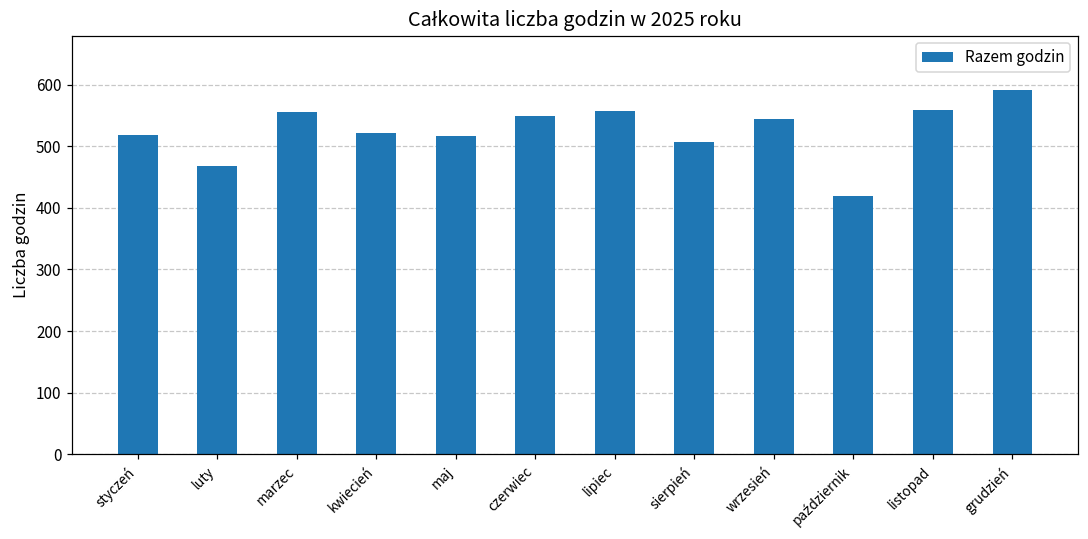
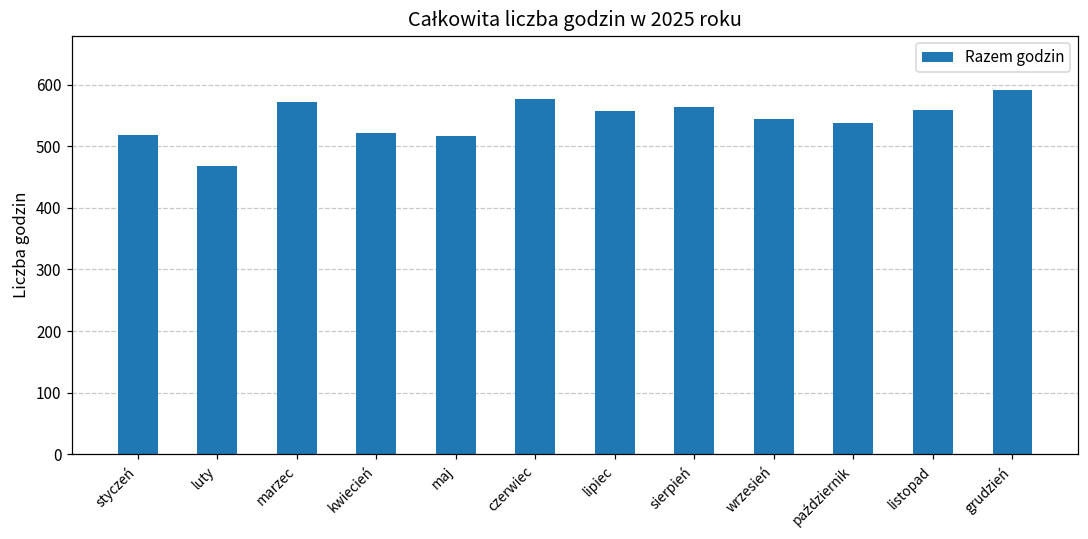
marzec: 560 -> 570
czerwiec: 550 -> 580
sierpień: 510 -> 560
październik: 420 -> 540
